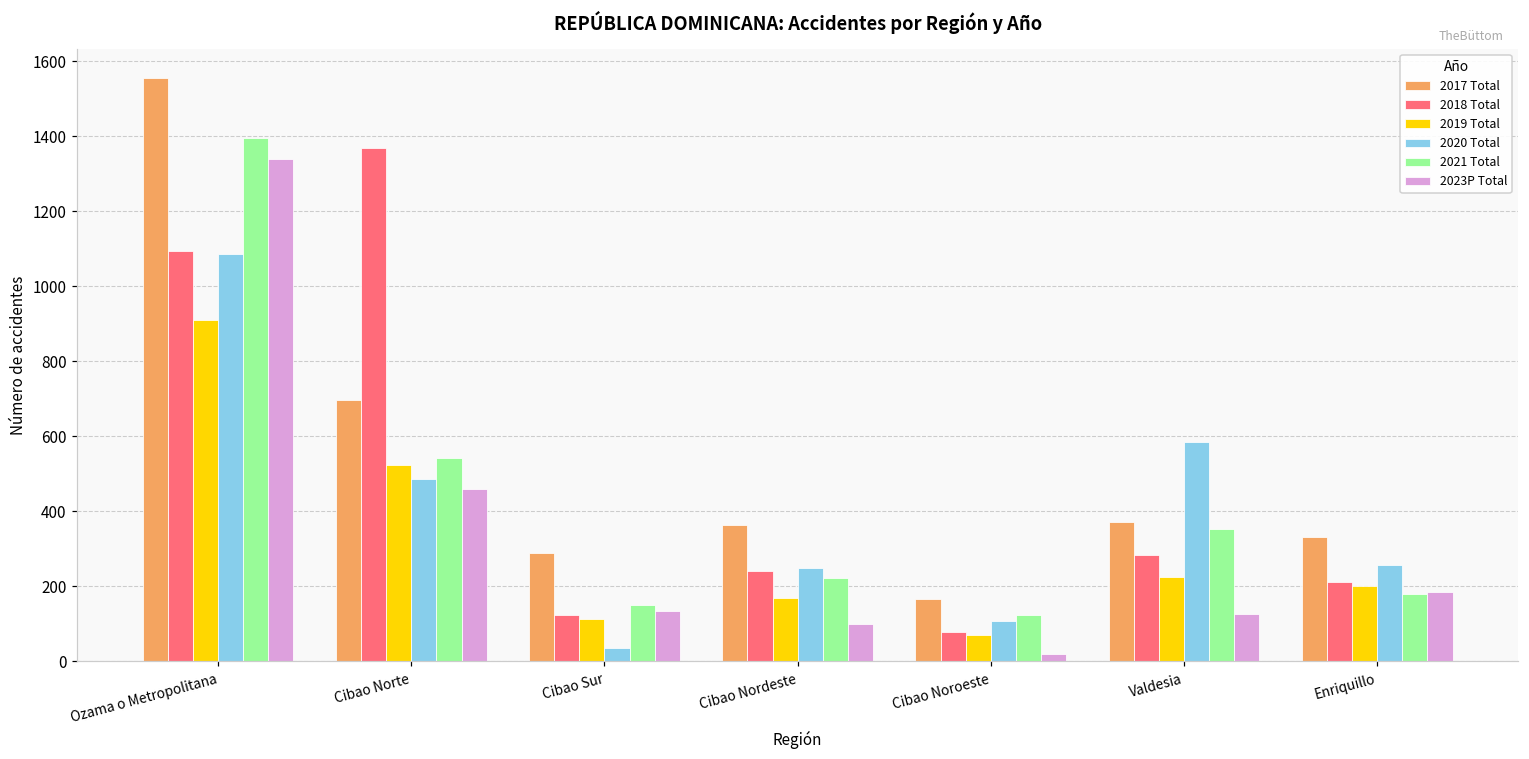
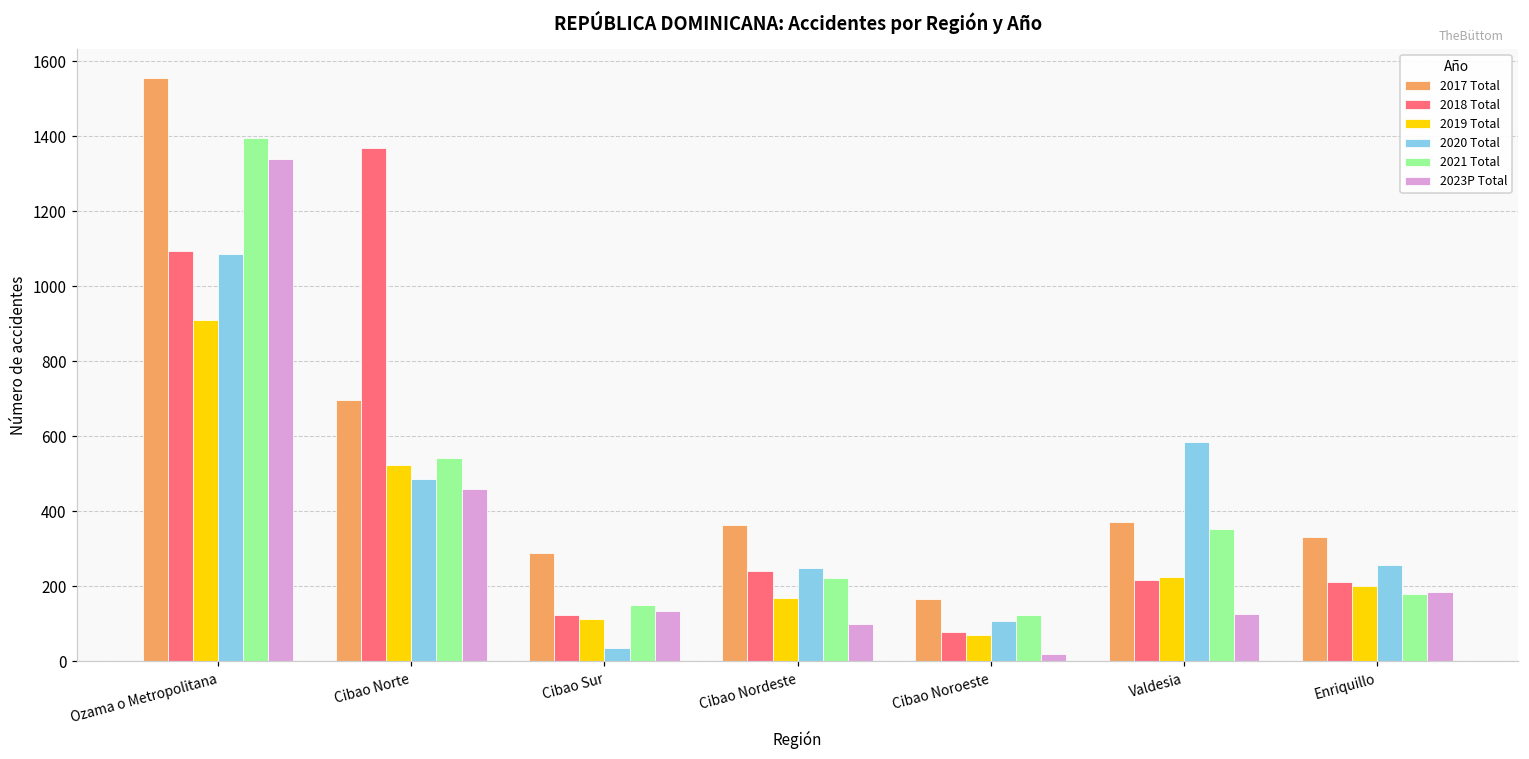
2018 Total, Valdesia: 290 -> 220
